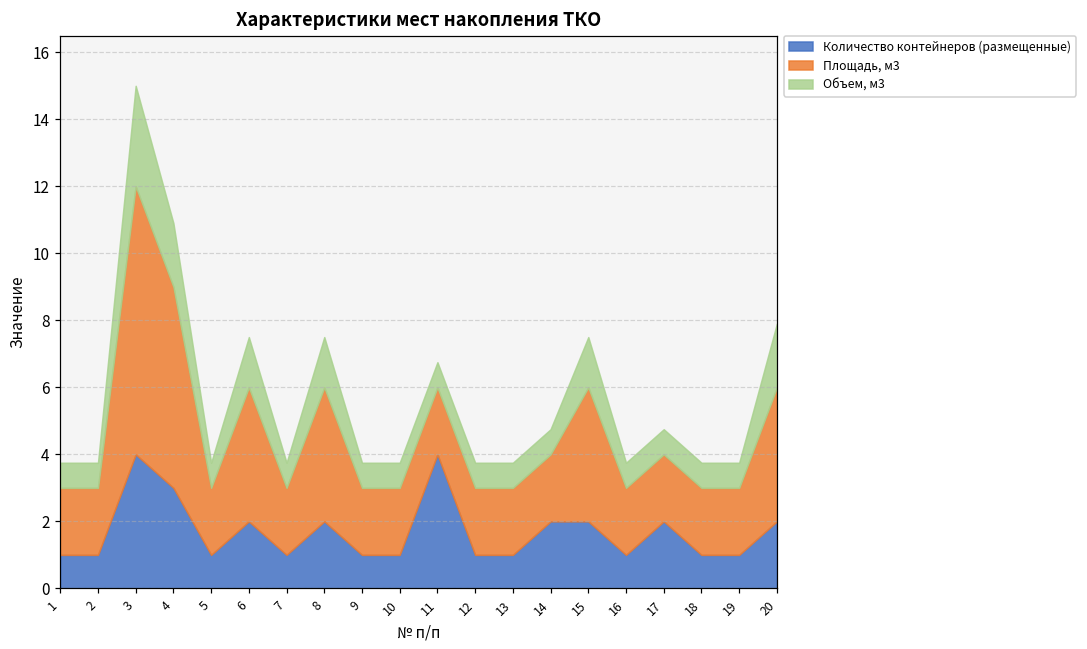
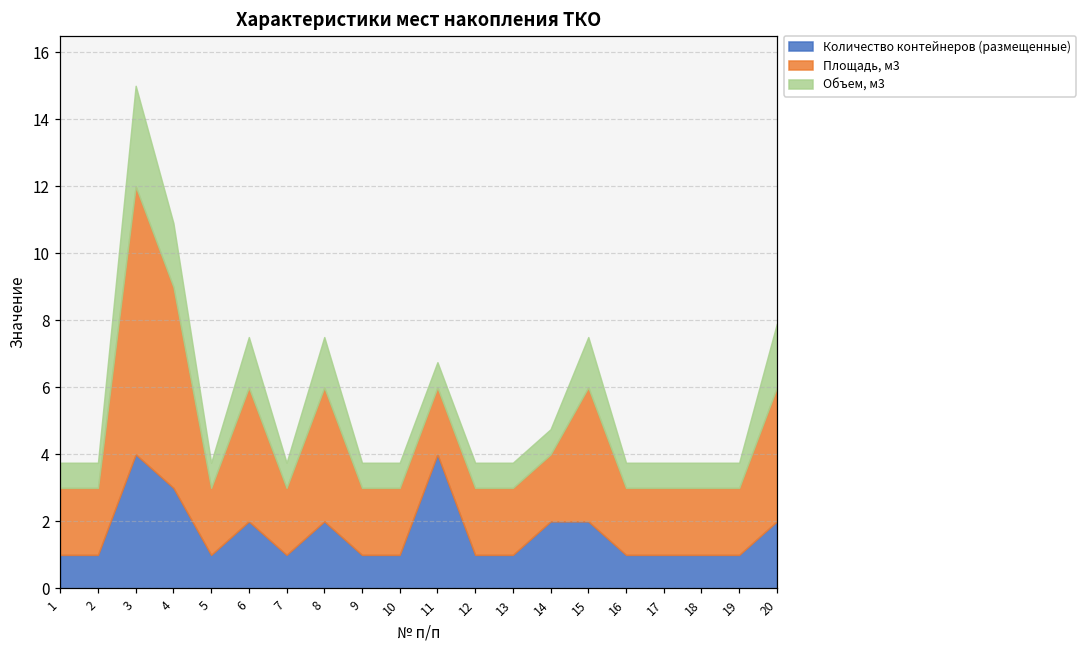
Количество контейнеров (размещенные), 17: 2 -> 1
